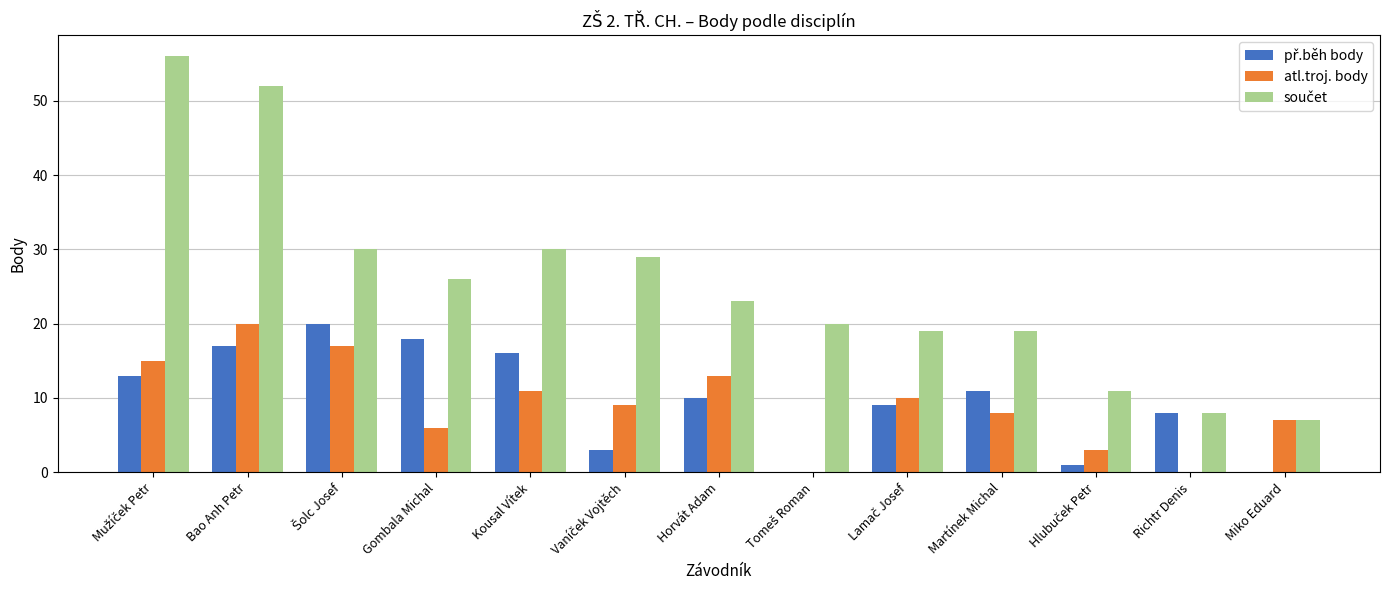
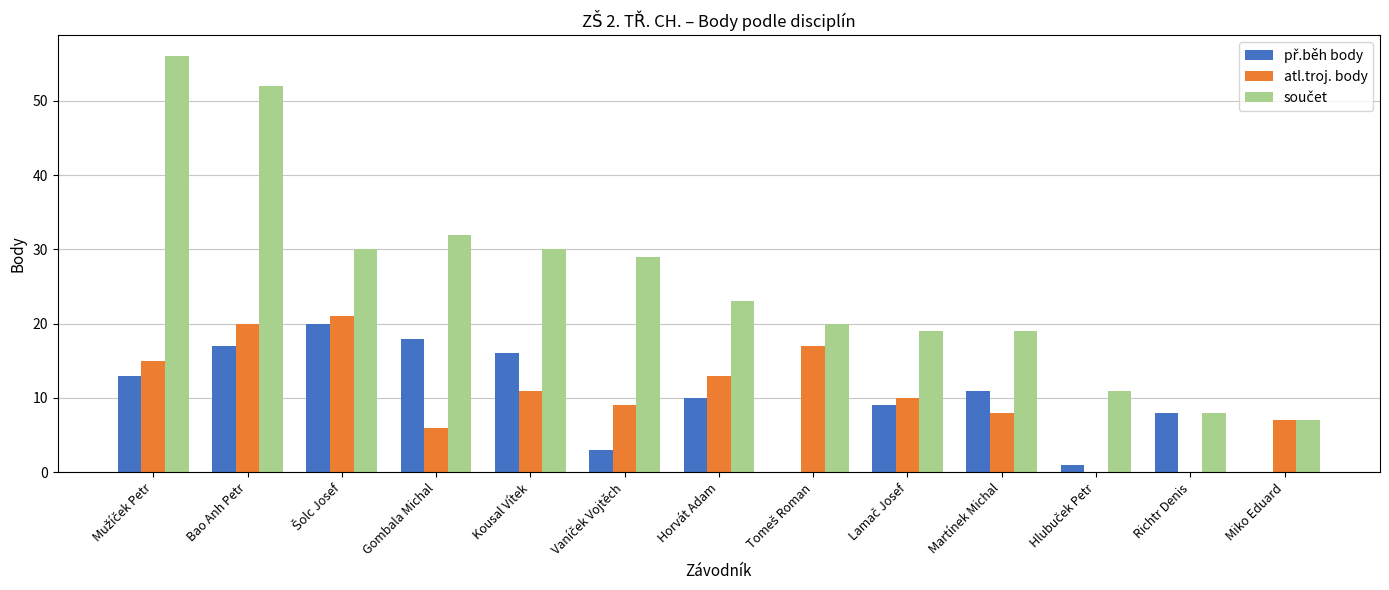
atl.troj. body, Šolc Josef: 17 -> 21
součet, Gombala Michal: 26 -> 32
atl.troj. body, Tomeš Roman: 0 -> 17
atl.troj. body, Hlubuček Petr: 3 -> 0
